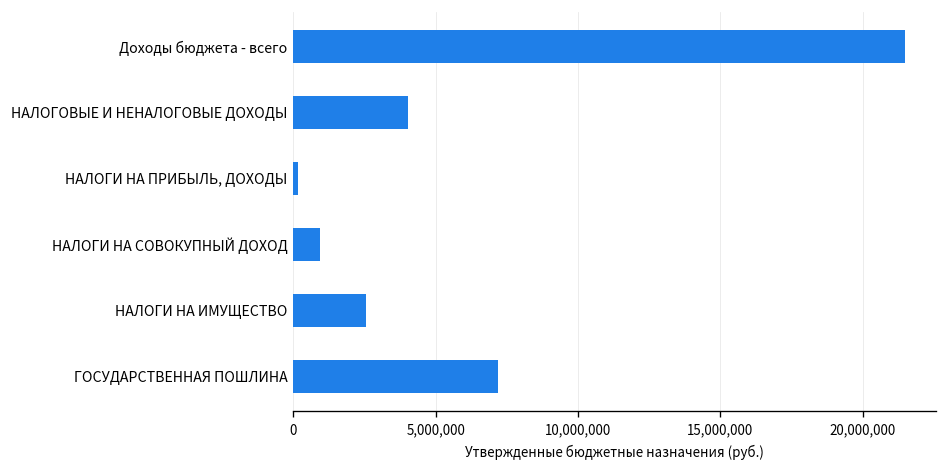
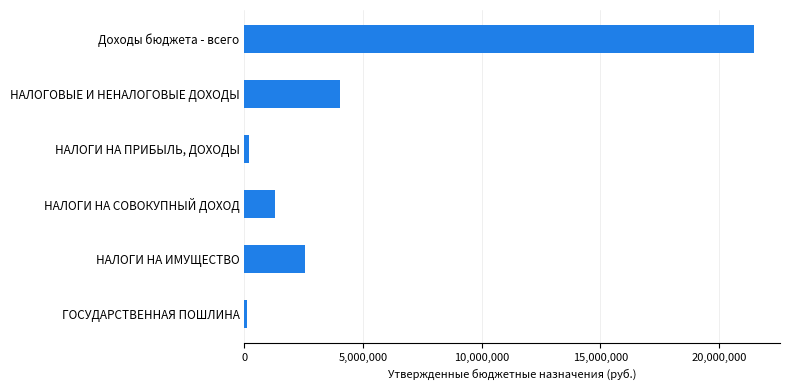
НАЛОГИ НА СОВОКУПНЫЙ ДОХОД: 1,000,000 -> 1,300,000
ГОСУДАРСТВЕННАЯ ПОШЛИНА: 7,200,000 -> 100,000
